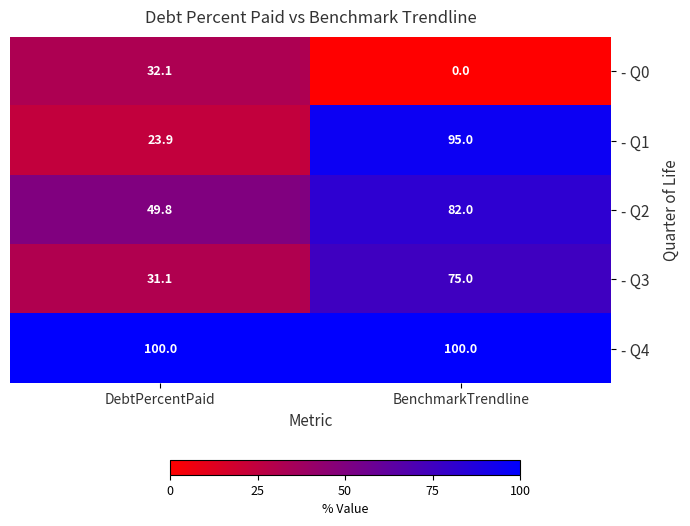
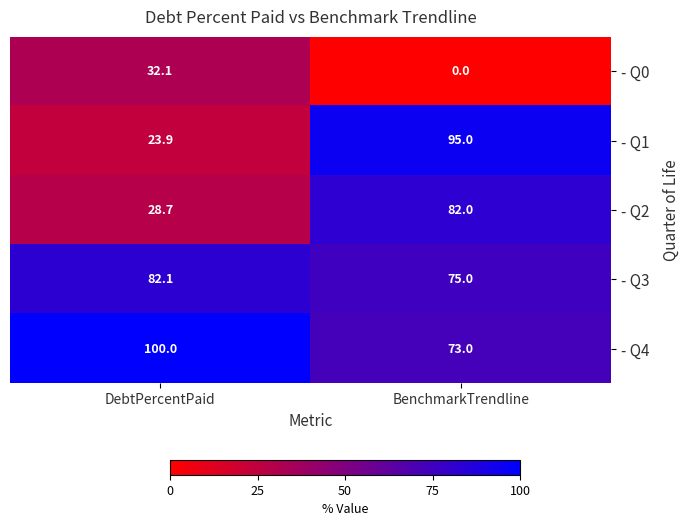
- Q2, DebtPercentPaid: 49.8 -> 28.7
- Q3, DebtPercentPaid: 31.1 -> 82.1
- Q4, BenchmarkTrendline: 100.0 -> 73.0
